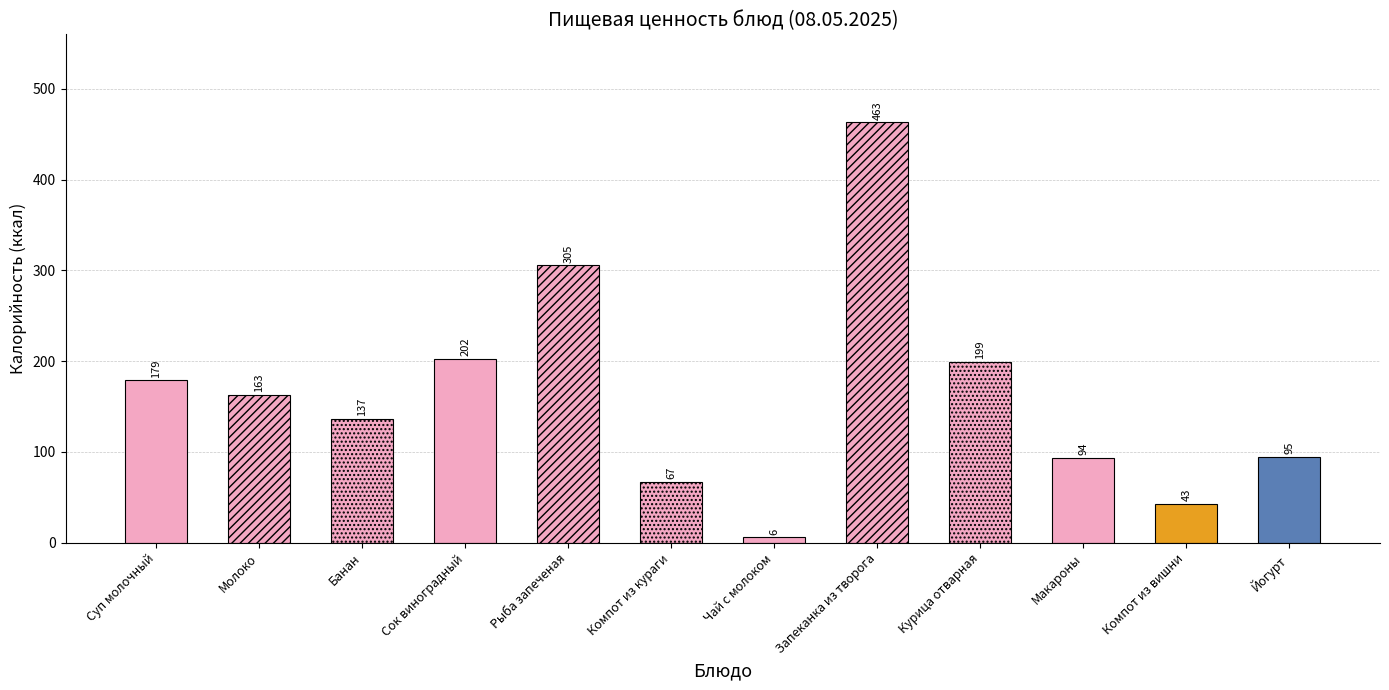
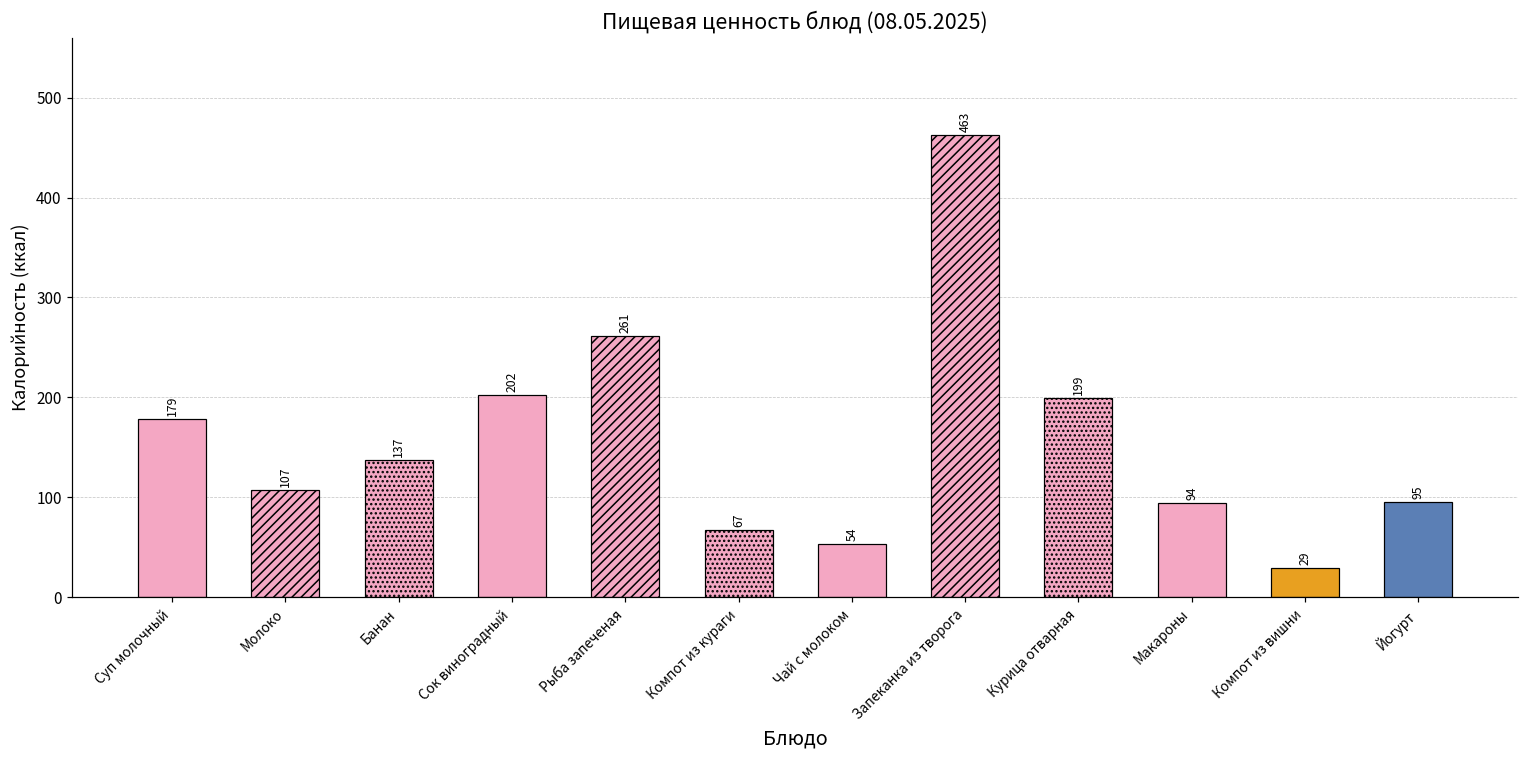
Молоко: 163 -> 107
Рыба запеченая: 305 -> 261
Чай с молоком: 6 -> 54
Компот из вишни: 43 -> 29
